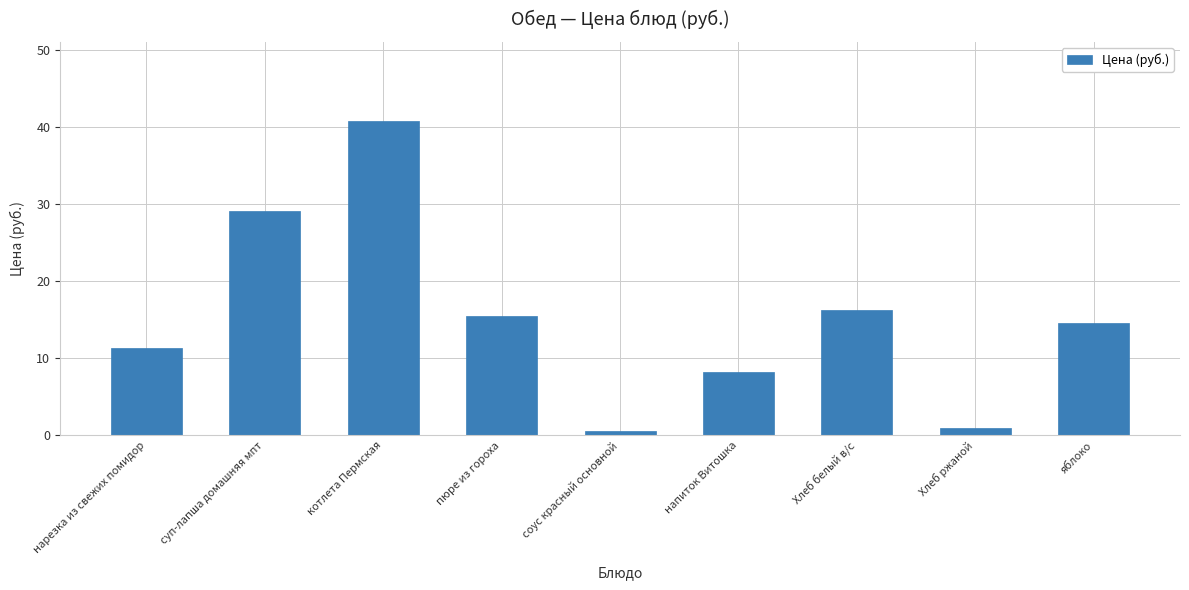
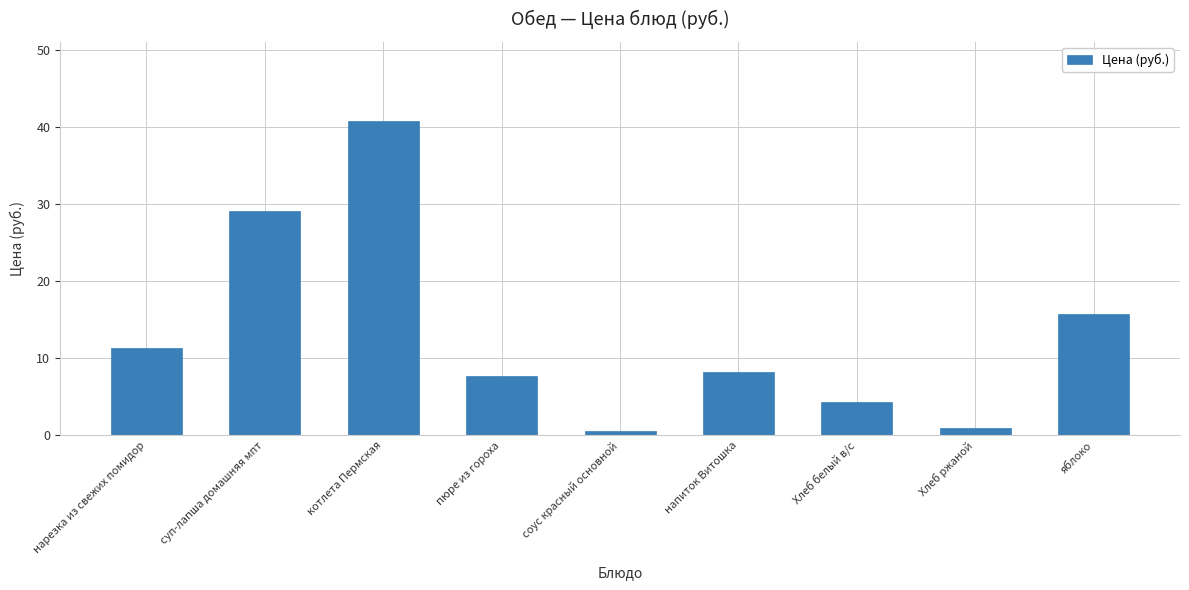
пюре из гороха: 16 -> 8
Хлеб белый в/с: 16 -> 4
яблоко: 15 -> 16
